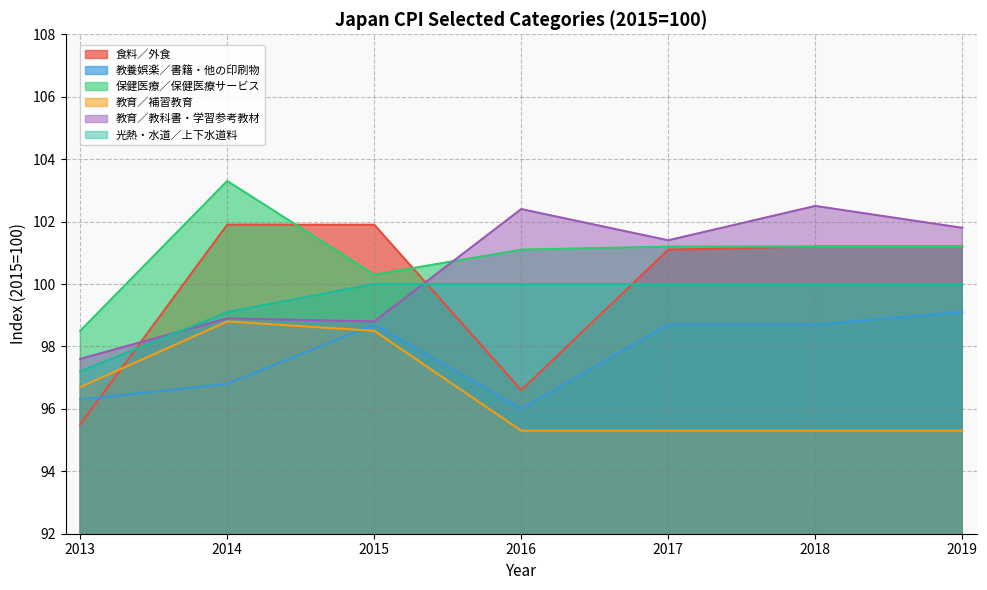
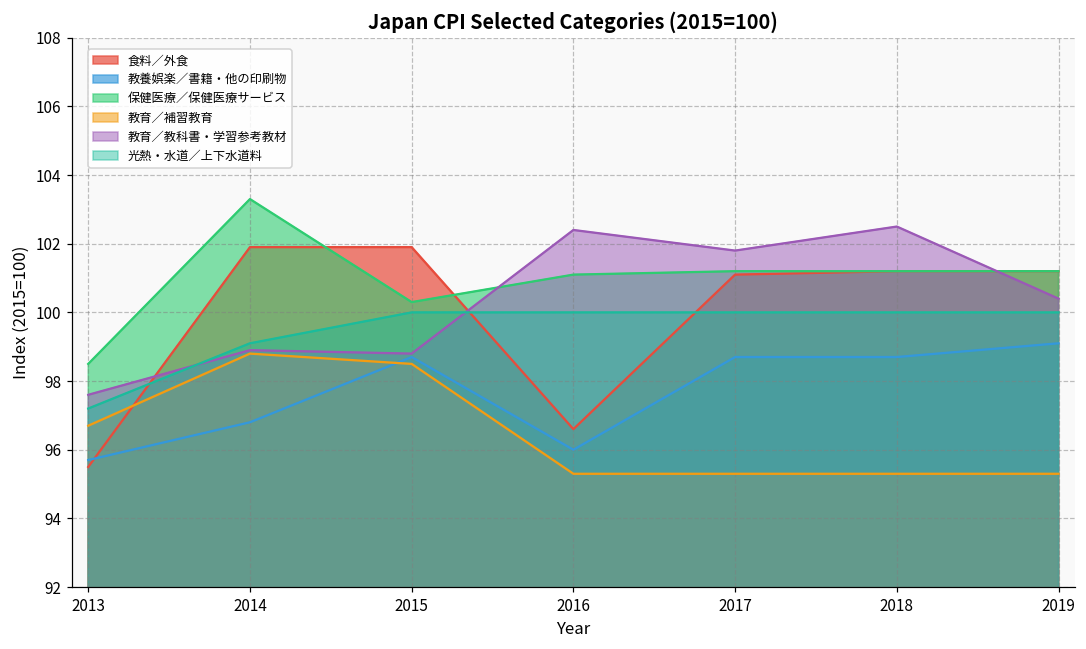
教養娯楽／書籍・他の印刷物, 2013: 96.3 -> 95.7
教育／教科書・学習参考教材, 2017: 101.4 -> 101.8
教育／教科書・学習参考教材, 2019: 101.8 -> 100.4
